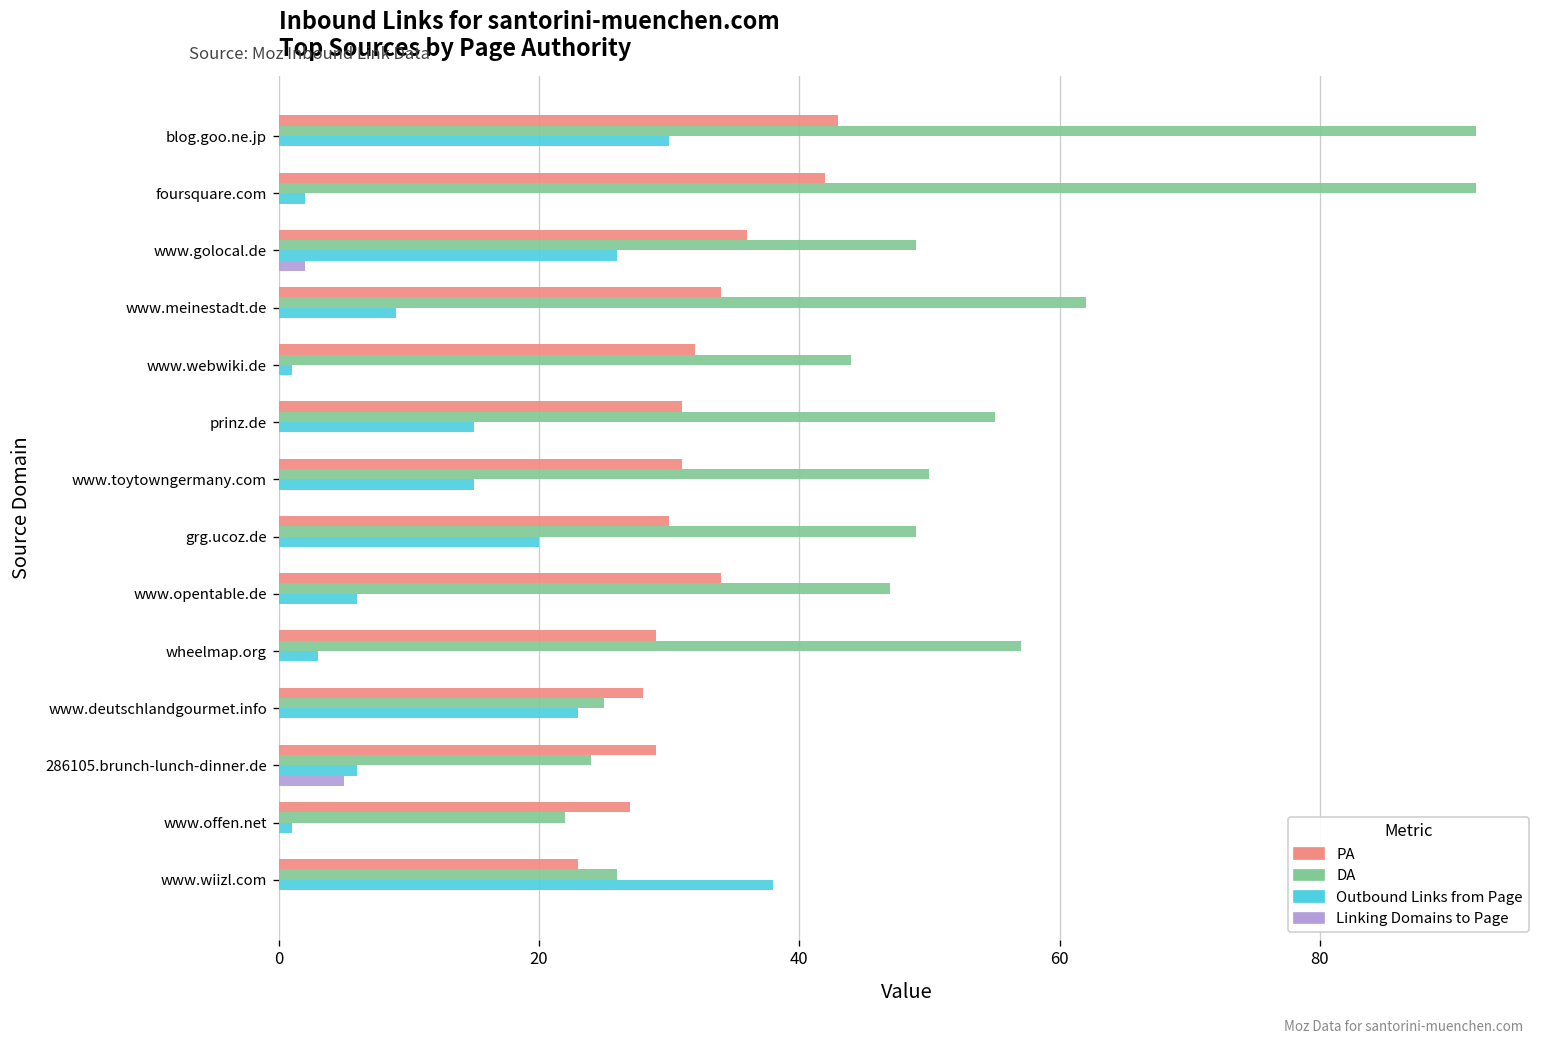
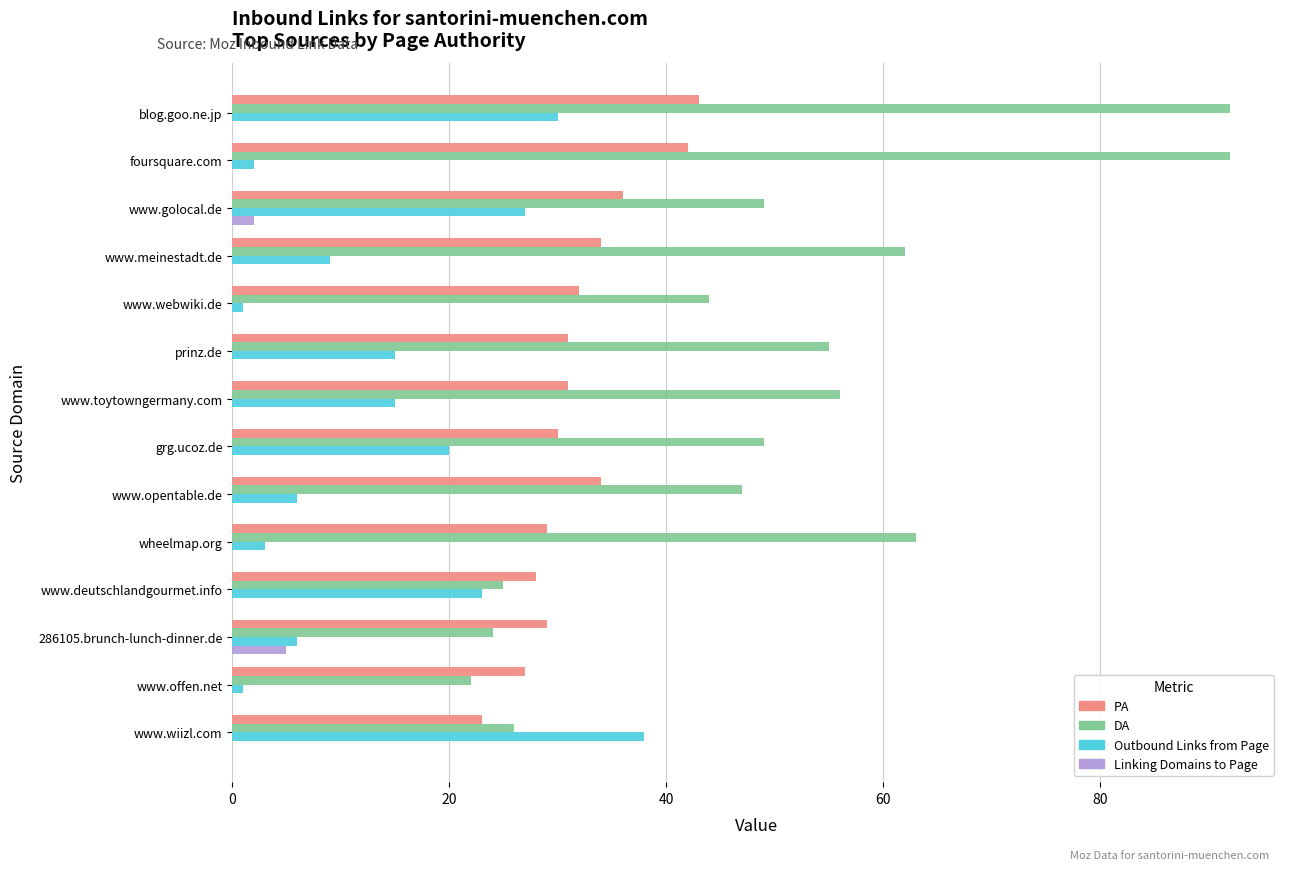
Outbound Links from Page, www.golocal.de: 26 -> 27
DA, www.toytowngermany.com: 50 -> 56
DA, wheelmap.org: 57 -> 63
